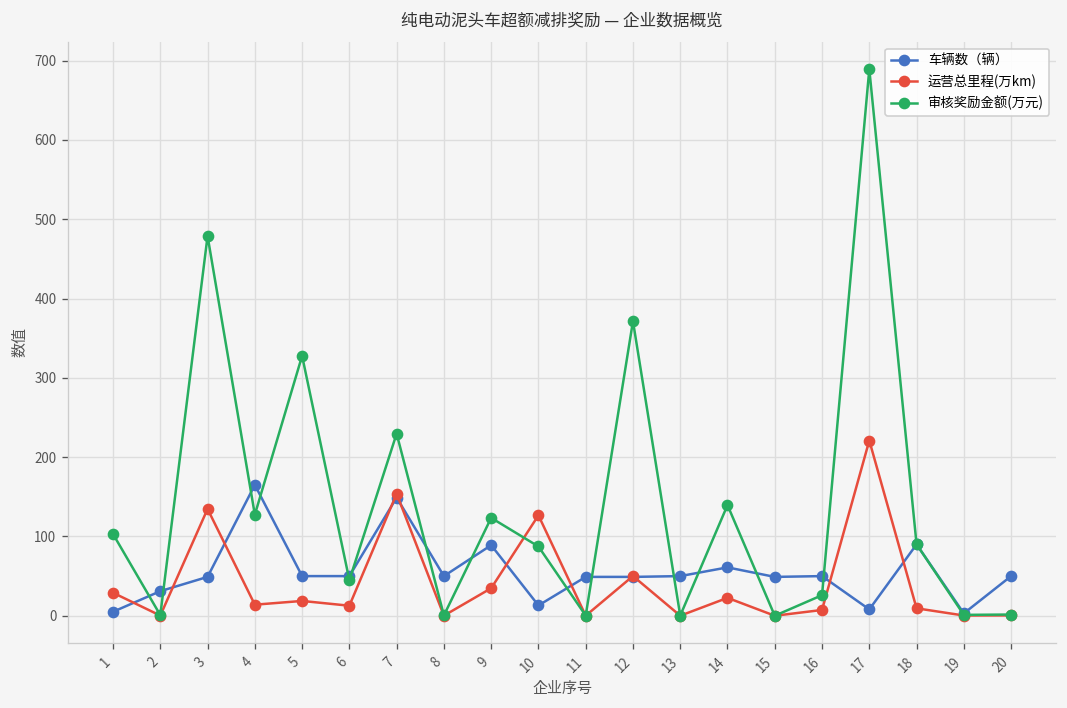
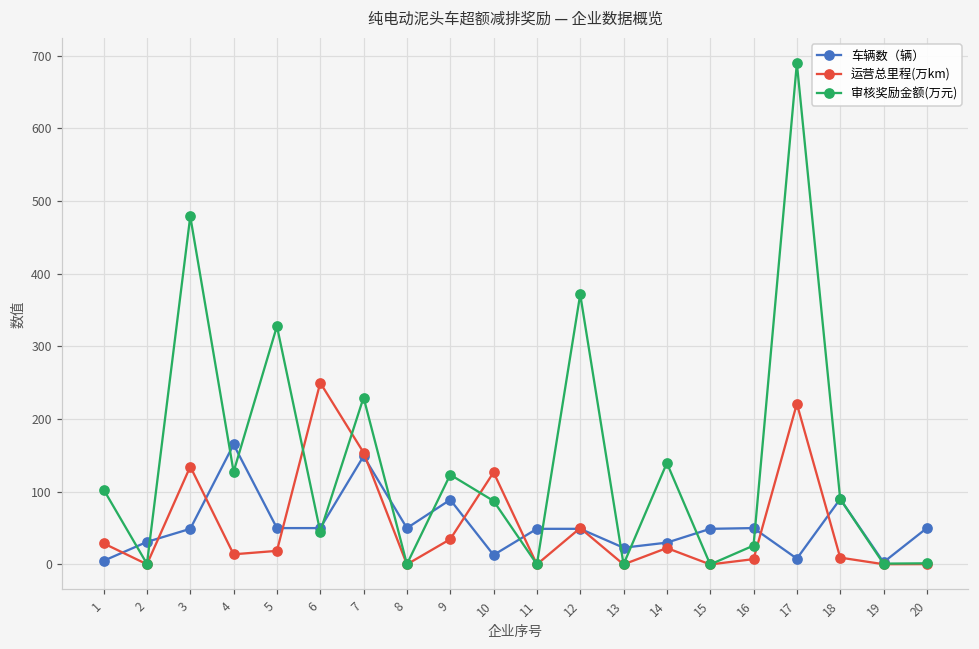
运营总里程(万km), 6: 10 -> 250
车辆数（辆）, 13: 50 -> 20
车辆数（辆）, 14: 60 -> 30
